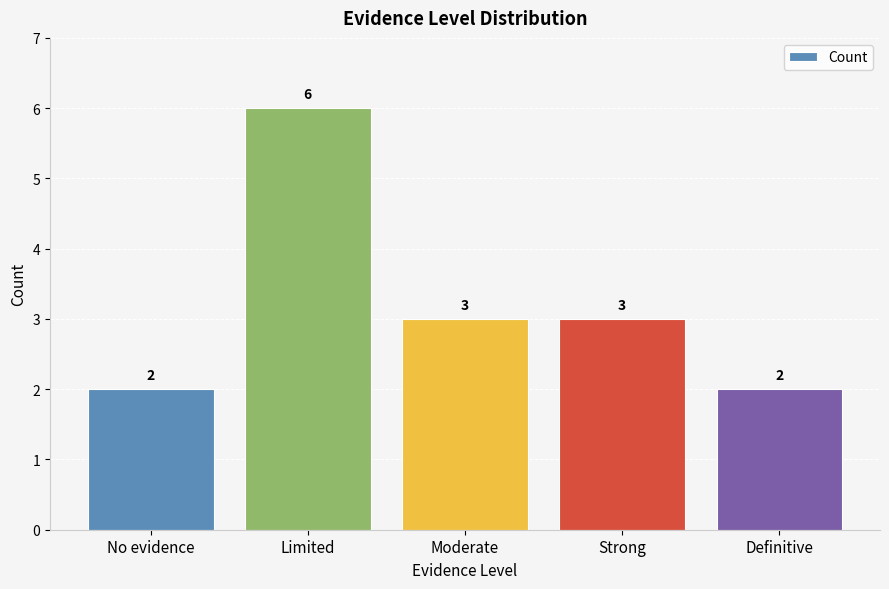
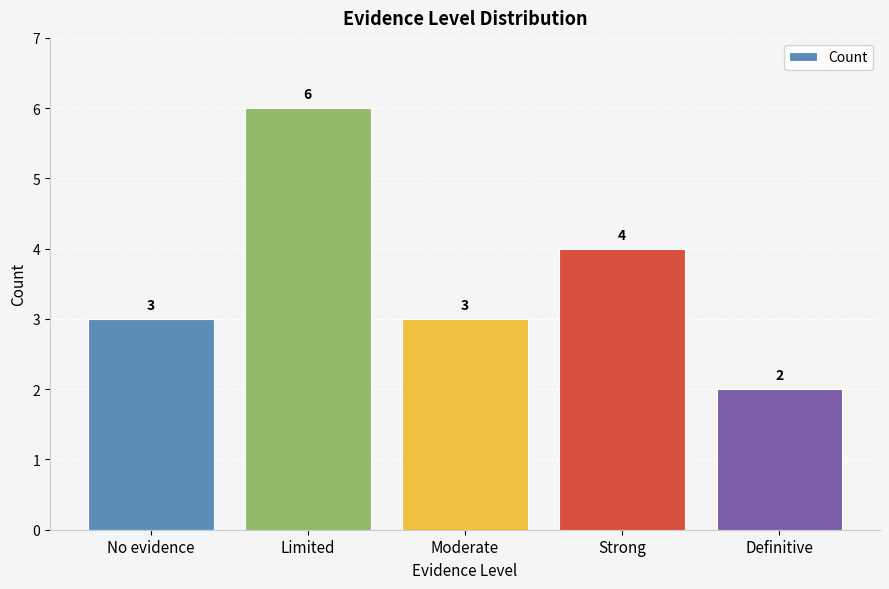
No evidence: 2 -> 3
Strong: 3 -> 4
